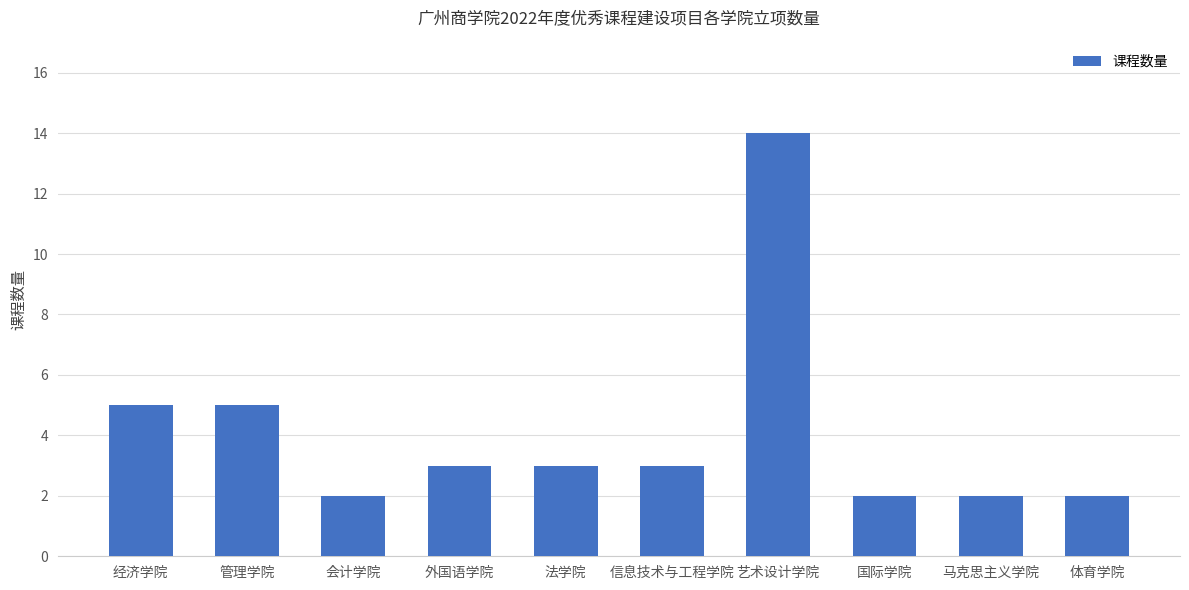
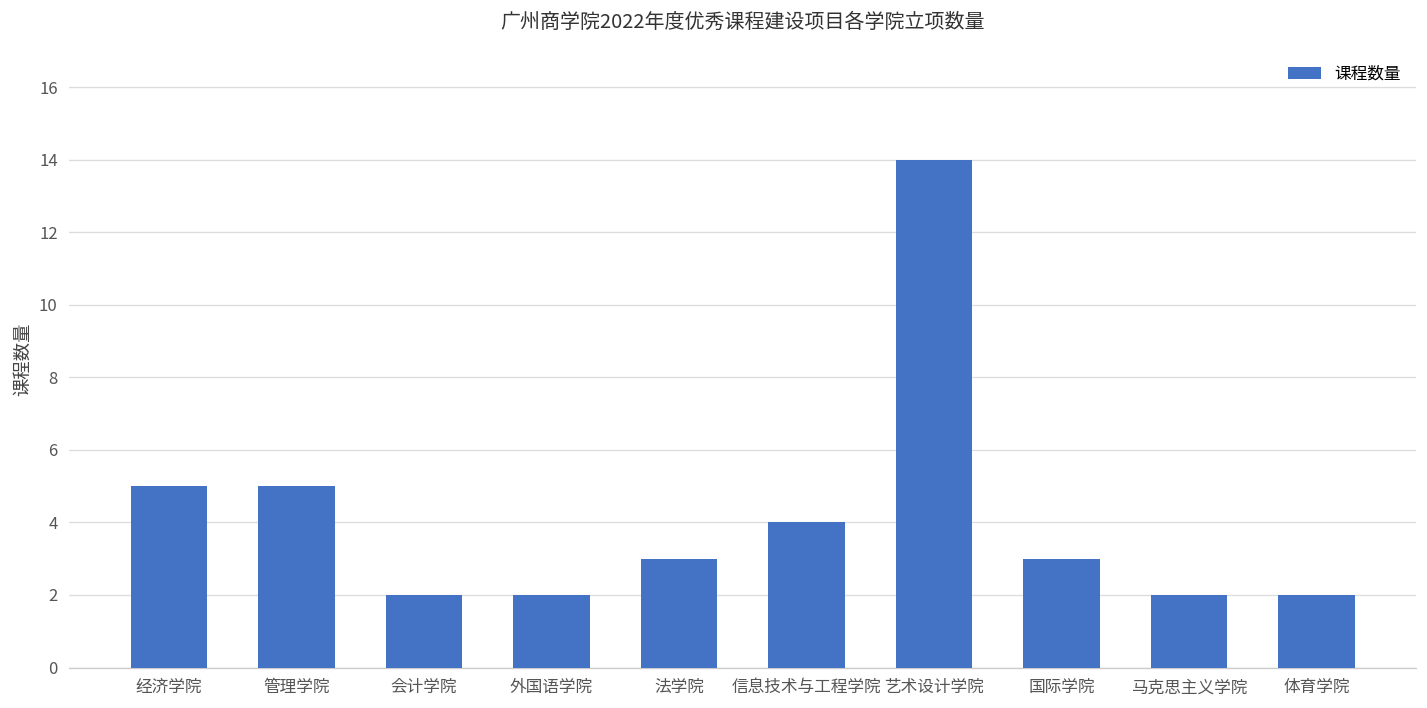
外国语学院: 3 -> 2
信息技术与工程学院: 3 -> 4
国际学院: 2 -> 3
